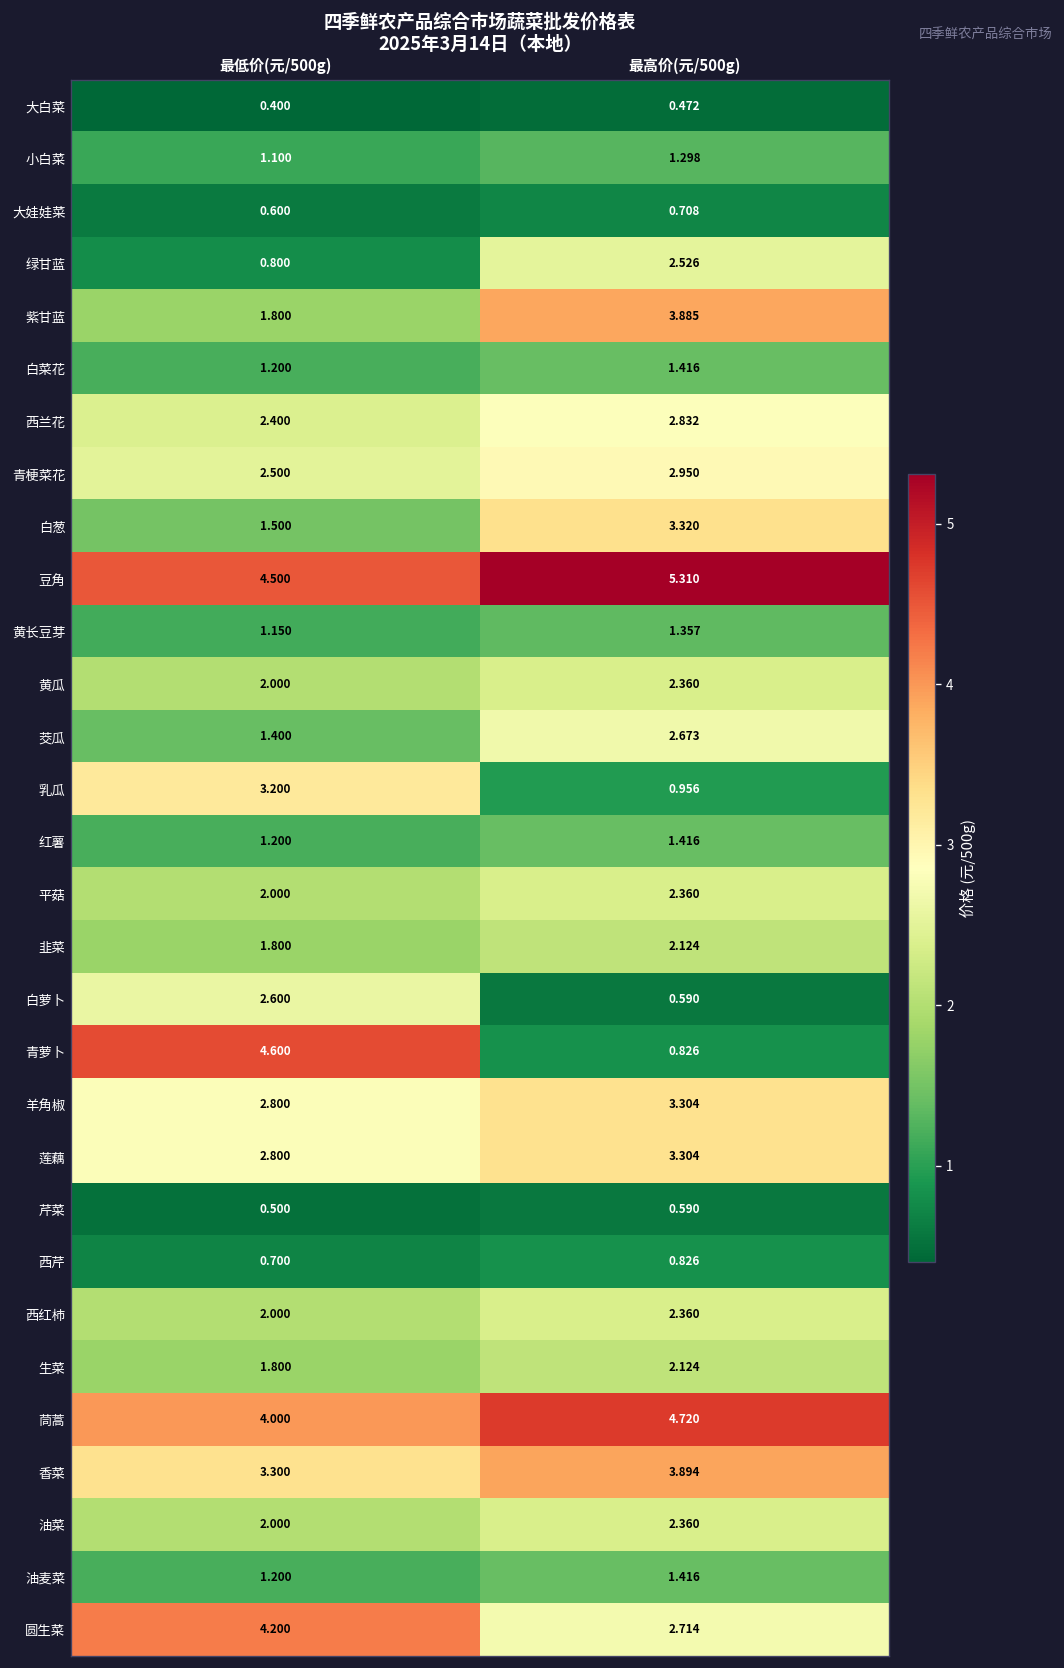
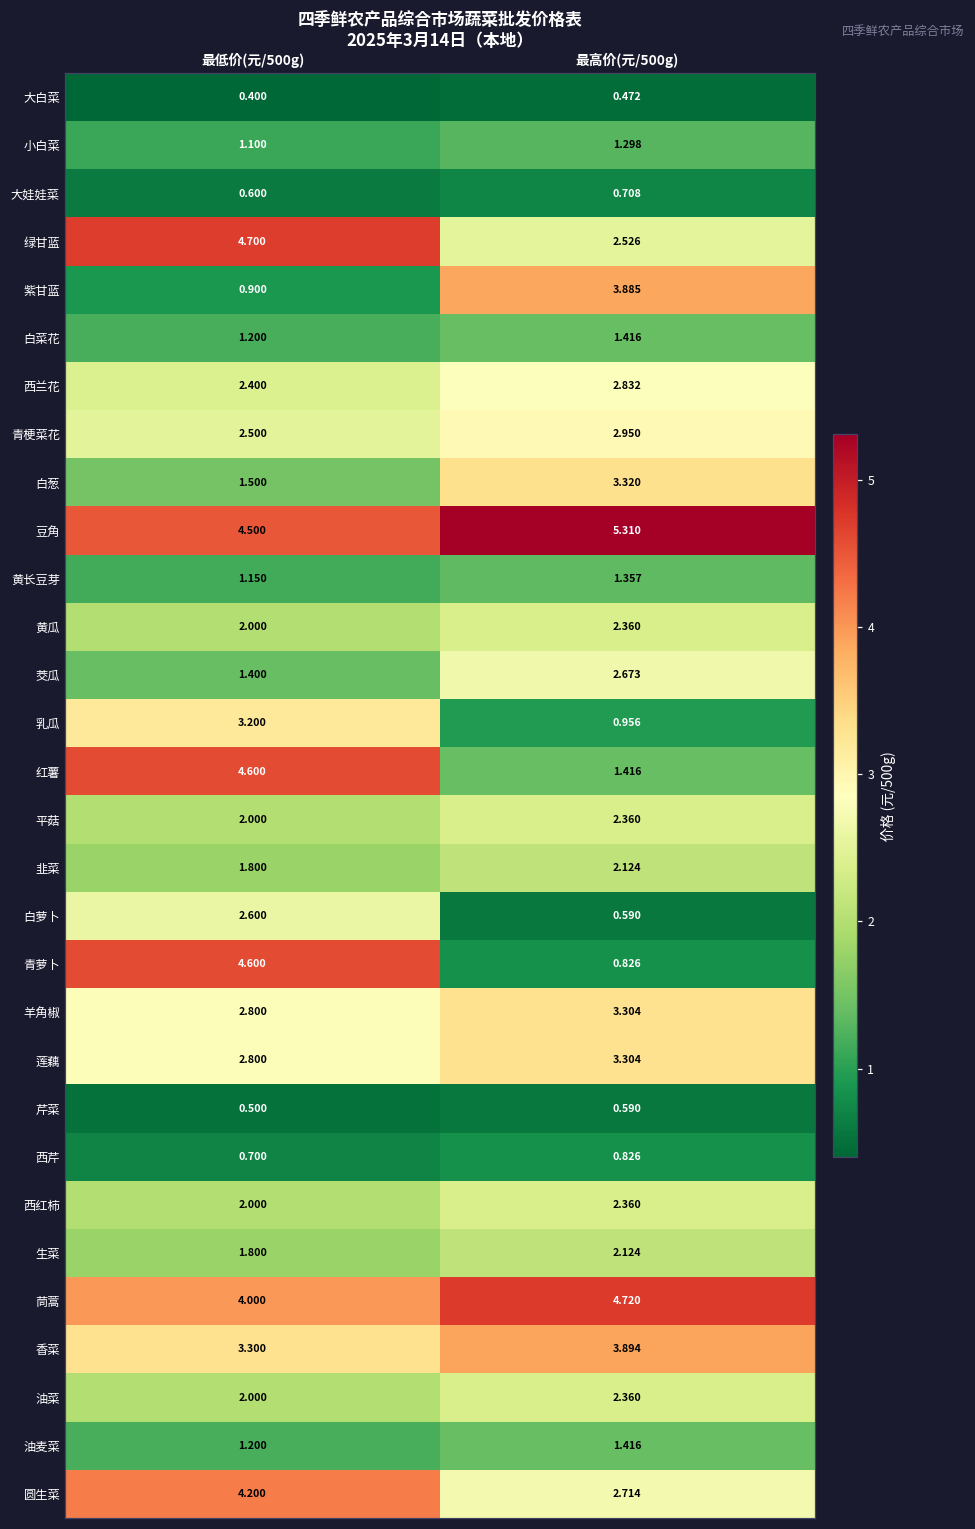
绿甘蓝, 最低价(元/500g): 0.800 -> 4.700
紫甘蓝, 最低价(元/500g): 1.800 -> 0.900
红薯, 最低价(元/500g): 1.200 -> 4.600
